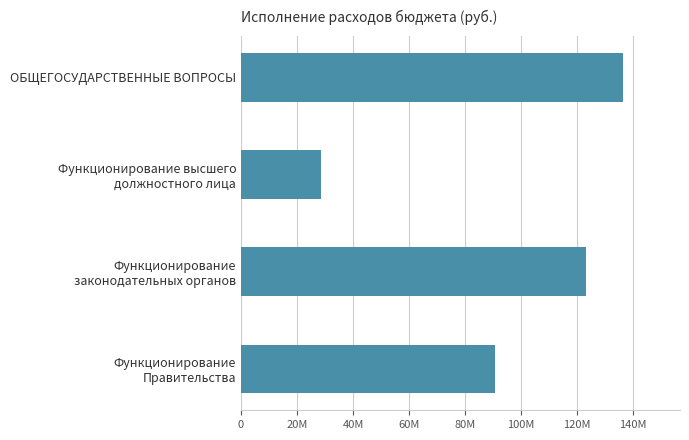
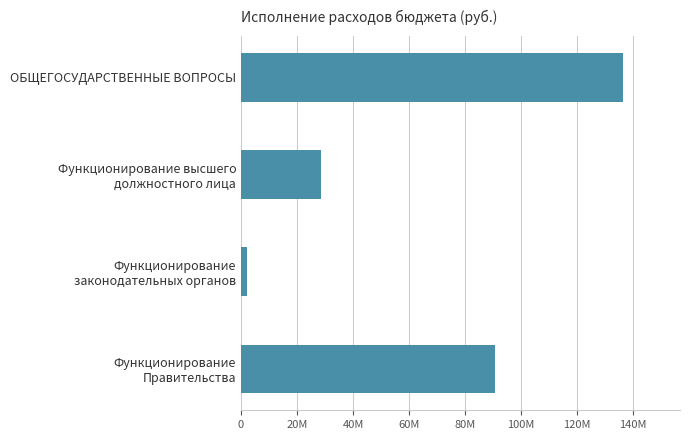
Функционирование законодательных органов: 123000000 -> 2000000
